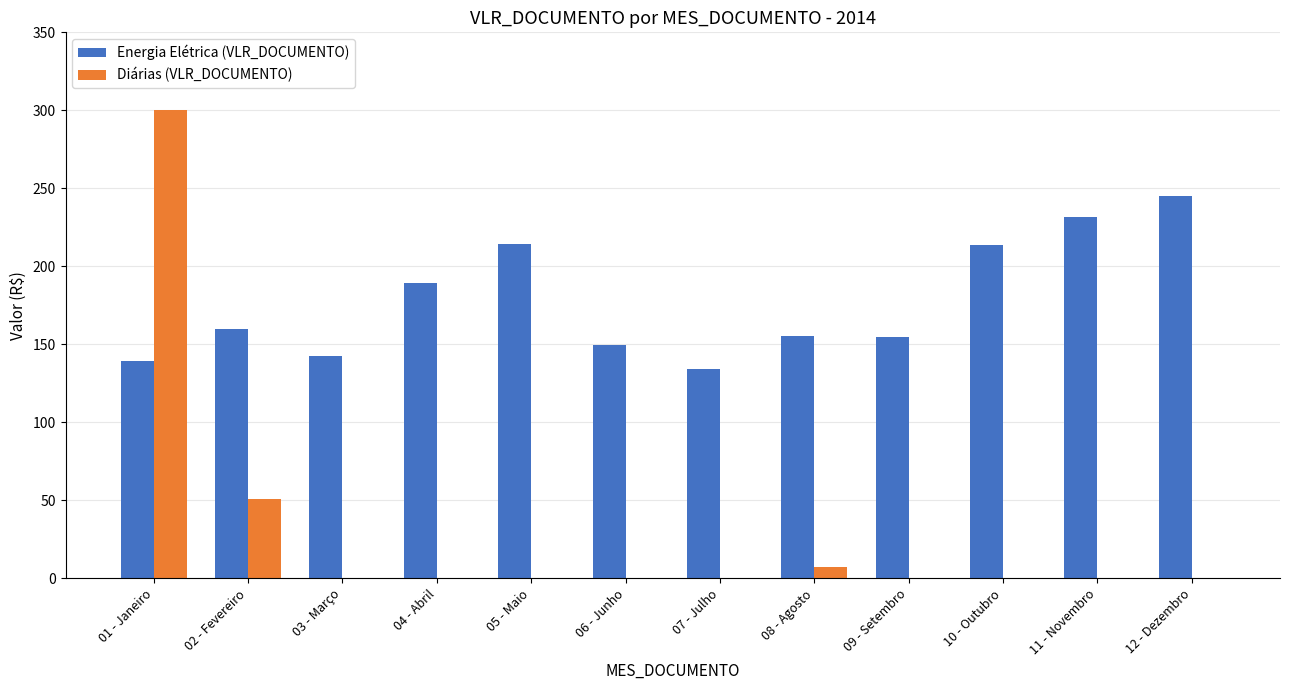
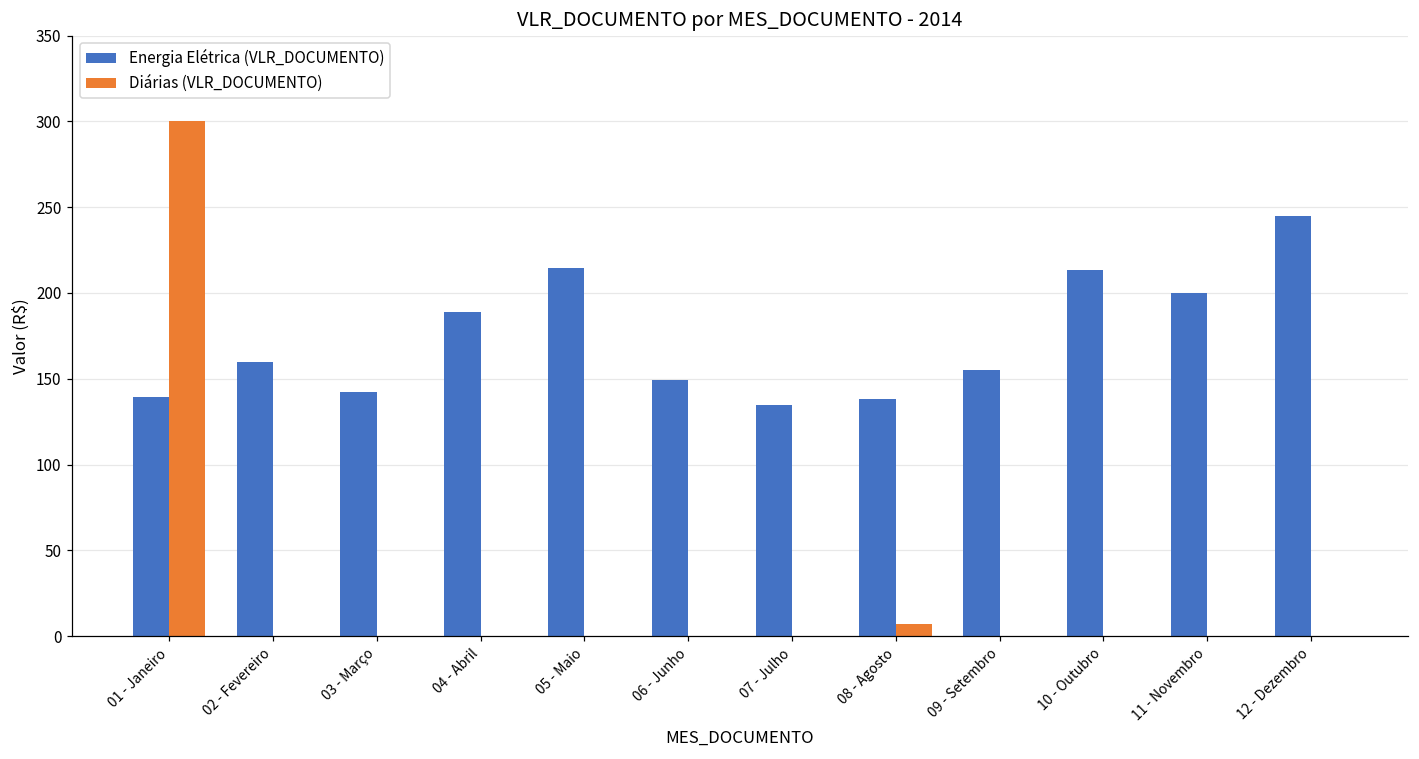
Diárias (VLR_DOCUMENTO), 02 - Fevereiro: 51 -> 0
Energia Elétrica (VLR_DOCUMENTO), 08 - Agosto: 155 -> 138
Energia Elétrica (VLR_DOCUMENTO), 11 - Novembro: 231 -> 200
